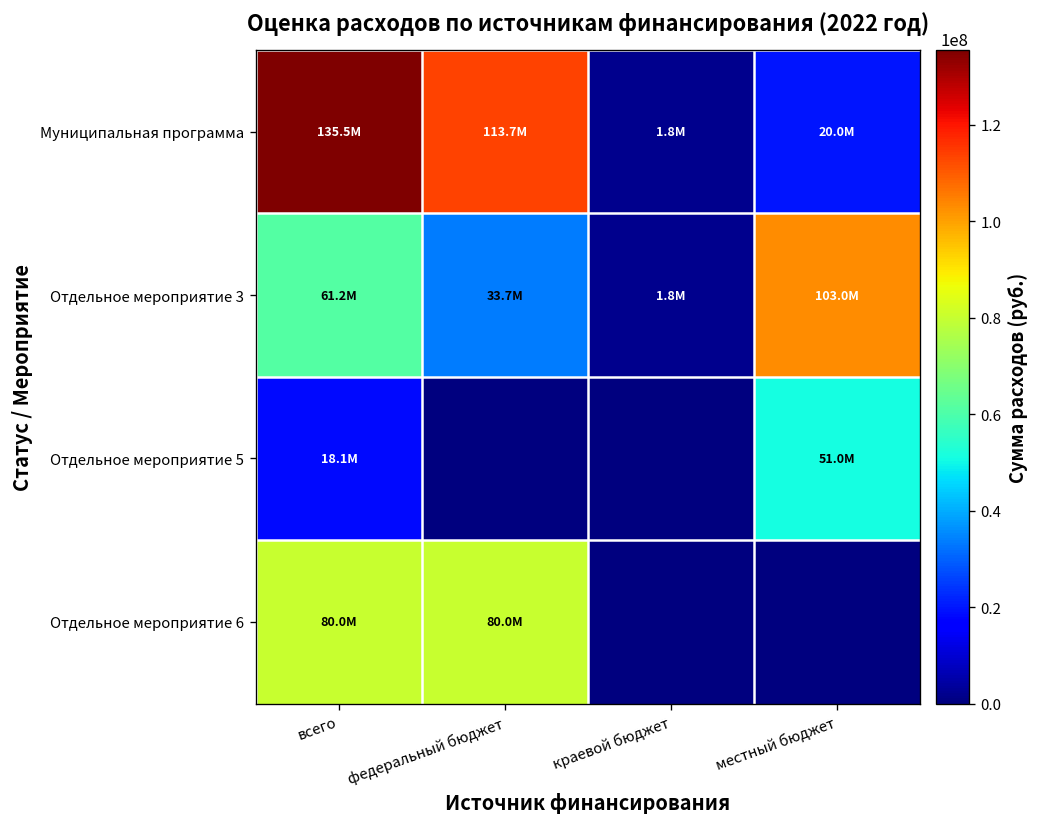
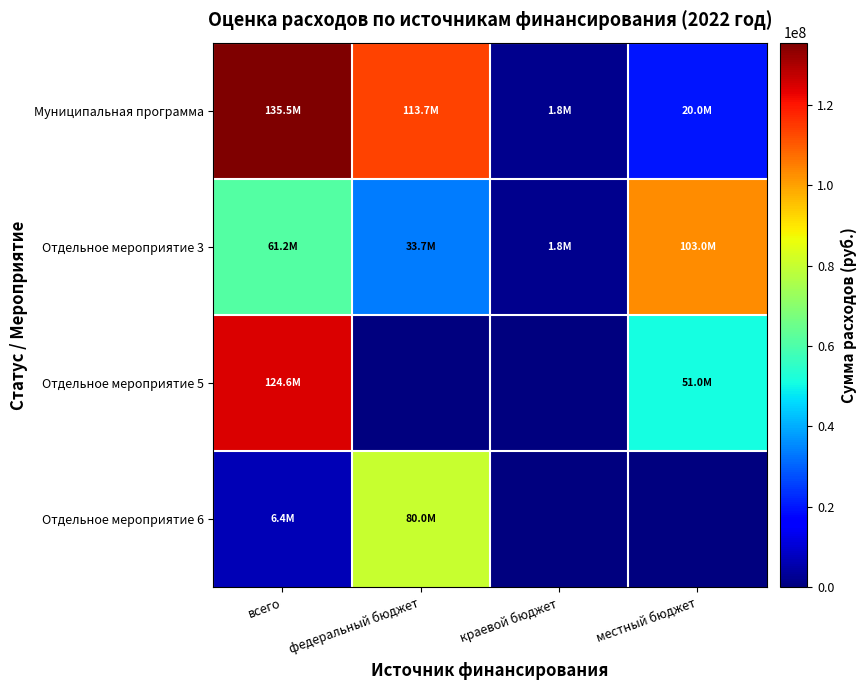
Отдельное мероприятие 5, всего: 18.1M -> 124.6M
Отдельное мероприятие 6, всего: 80.0M -> 6.4M
